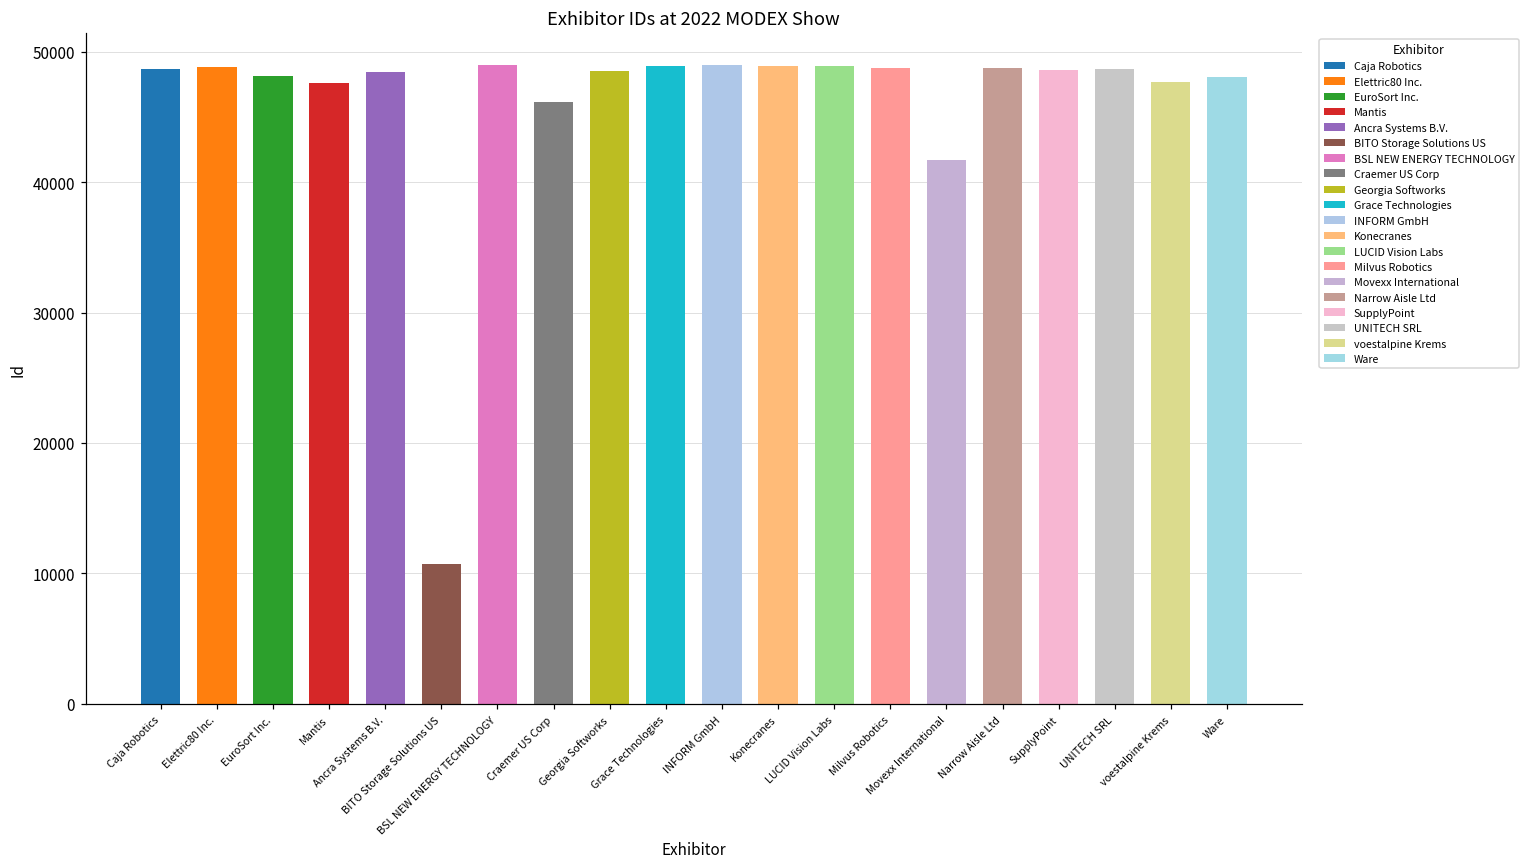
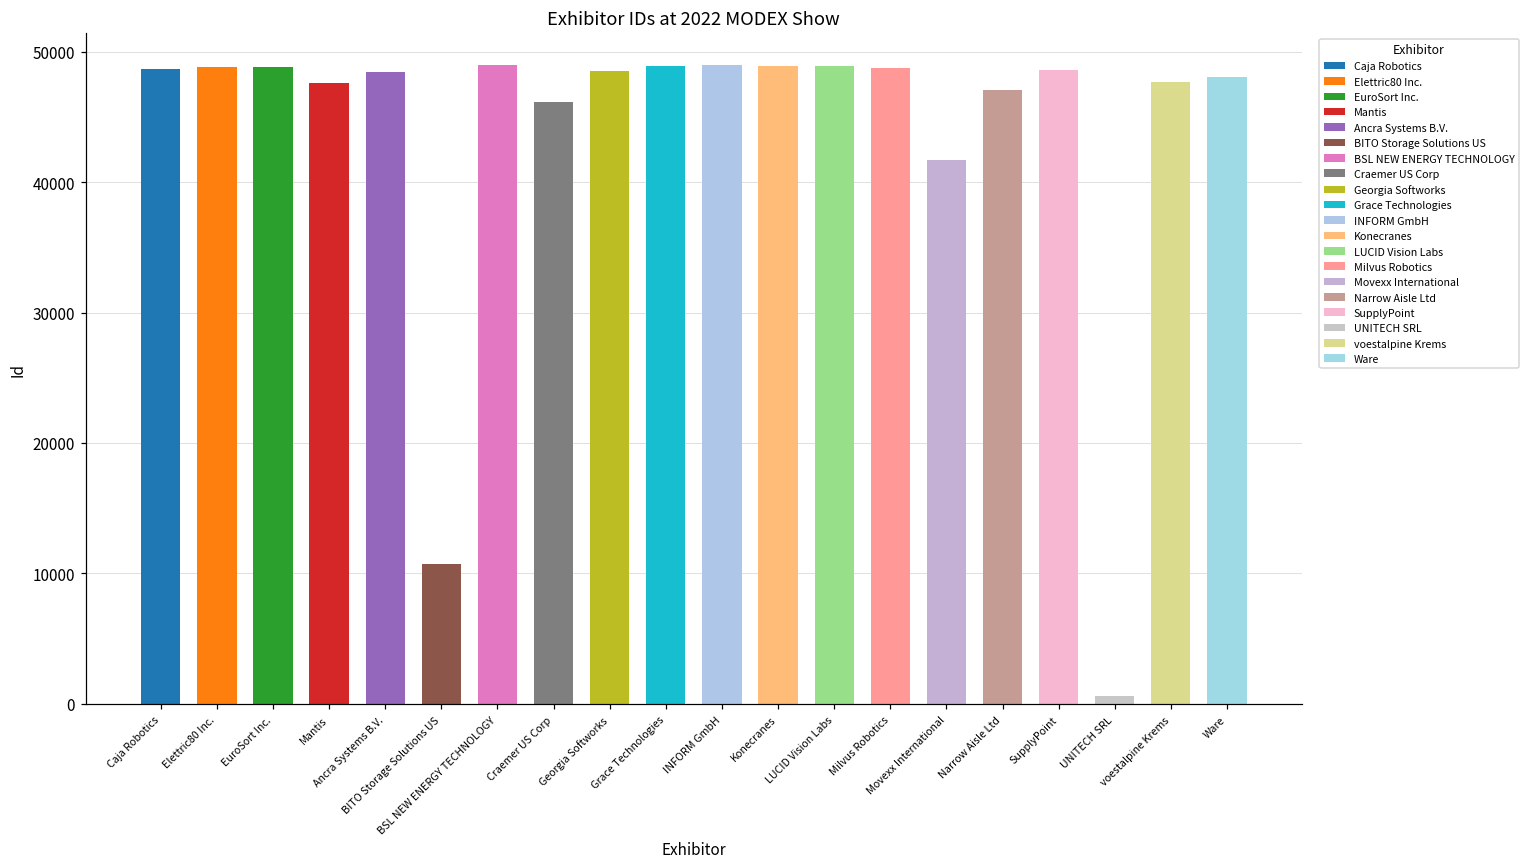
EuroSort Inc.: 48100 -> 48800
Narrow Aisle Ltd: 48800 -> 47100
UNITECH SRL: 48700 -> 600
